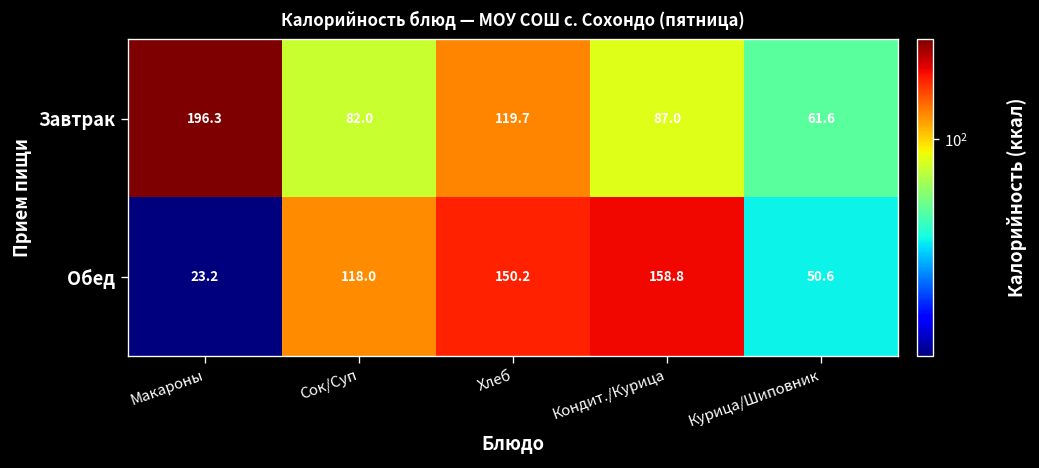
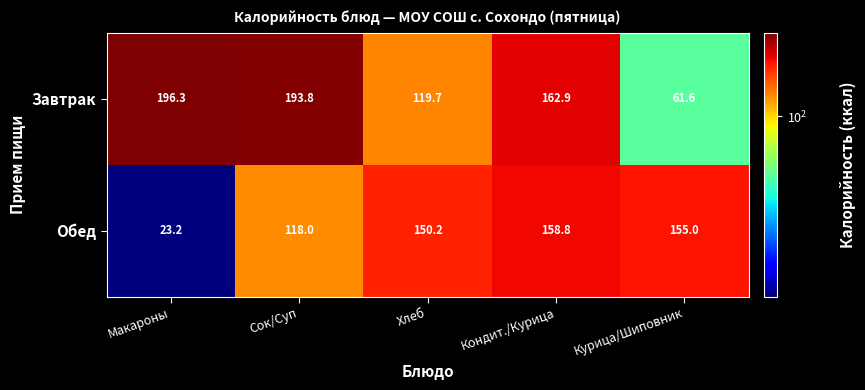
Завтрак, Сок/Суп: 82.0 -> 193.8
Завтрак, Кондит./Курица: 87.0 -> 162.9
Обед, Курица/Шиповник: 50.6 -> 155.0
